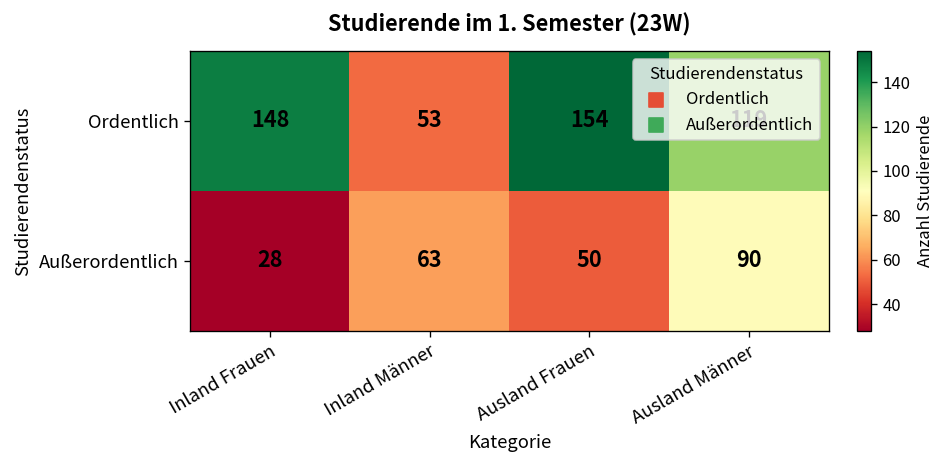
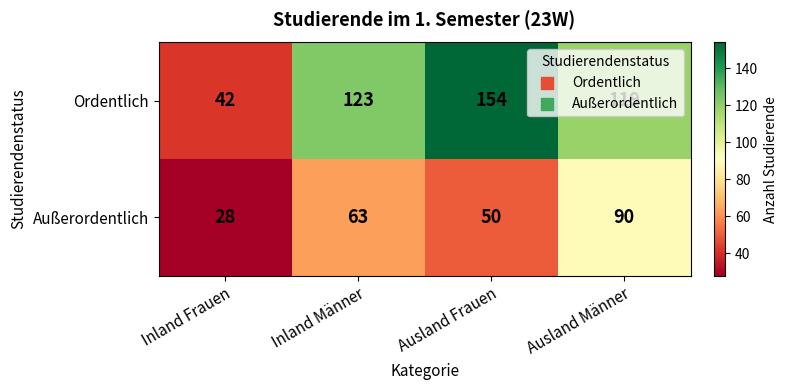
Ordentlich, Inland Frauen: 148 -> 42
Ordentlich, Inland Männer: 53 -> 123
